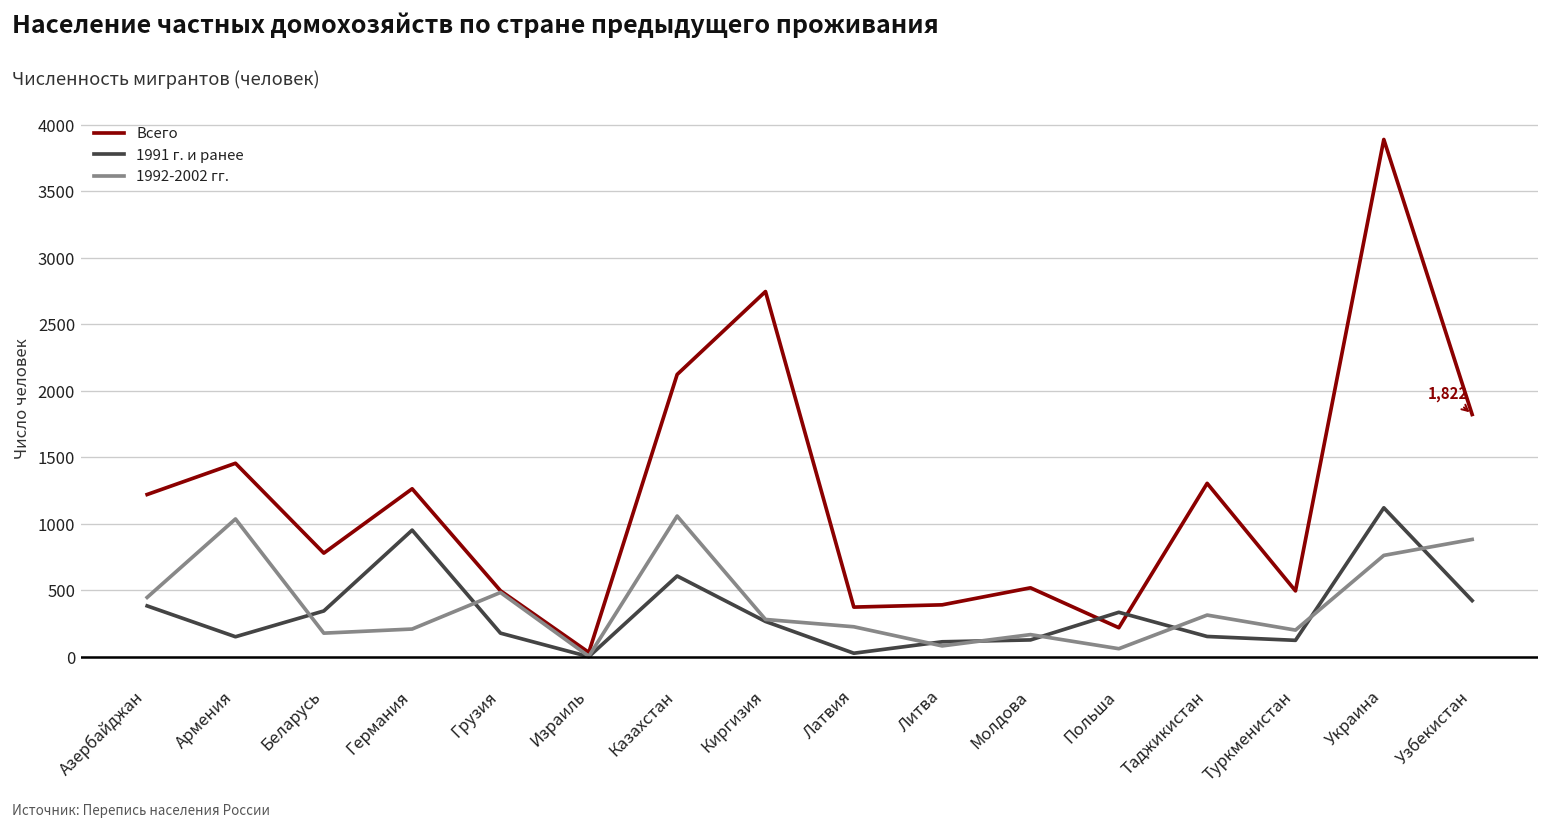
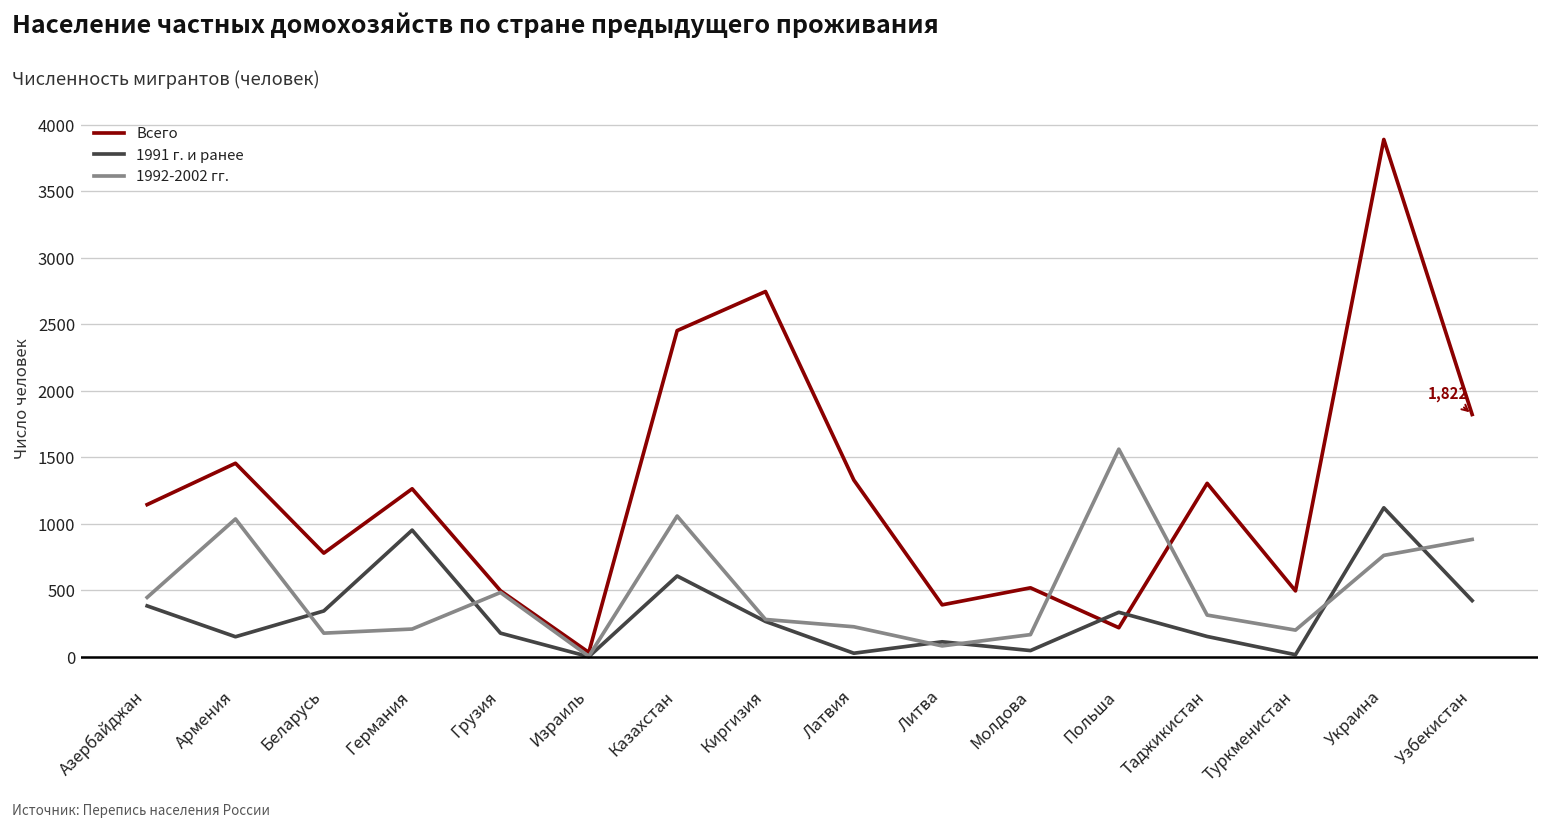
Всего, Азербайджан: 1220 -> 1140
Всего, Казахстан: 2120 -> 2450
Всего, Латвия: 370 -> 1330
1991 г. и ранее, Молдова: 130 -> 50
1992-2002 гг., Польша: 60 -> 1560
1991 г. и ранее, Туркменистан: 120 -> 20
